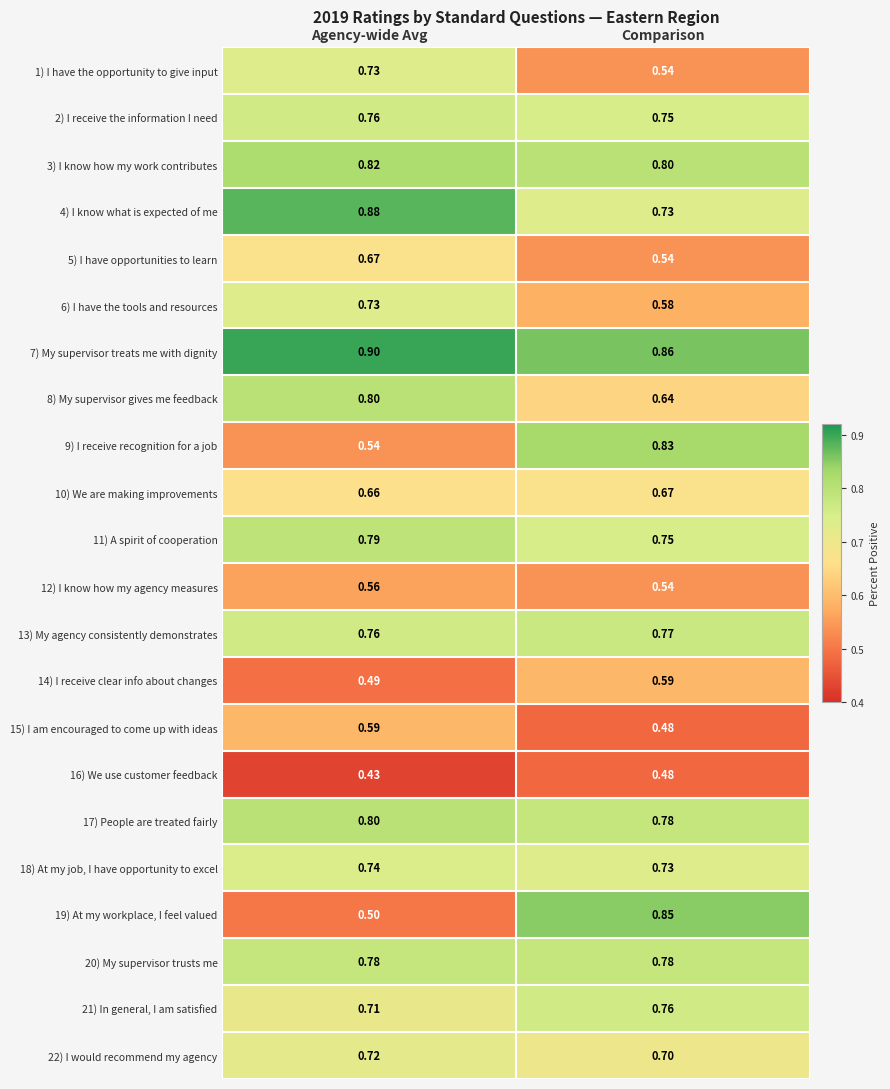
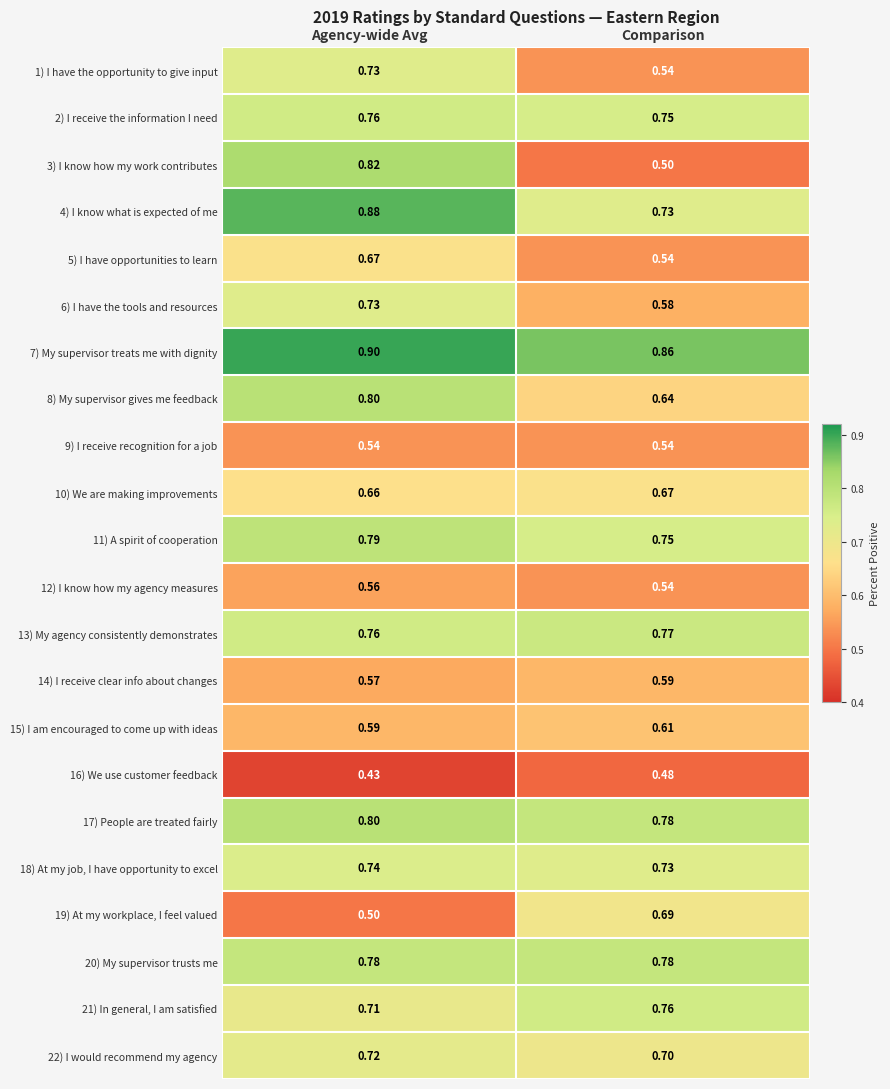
3) I know how my work contributes, Comparison: 0.80 -> 0.50
9) I receive recognition for a job, Comparison: 0.83 -> 0.54
14) I receive clear info about changes, Agency-wide Avg: 0.49 -> 0.57
15) I am encouraged to come up with ideas, Comparison: 0.48 -> 0.61
19) At my workplace, I feel valued, Comparison: 0.85 -> 0.69
